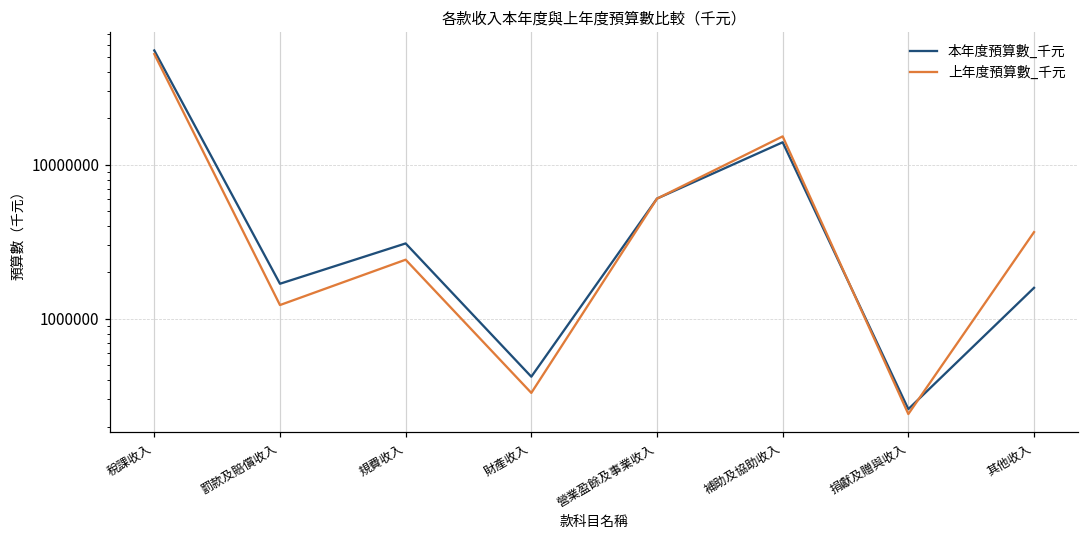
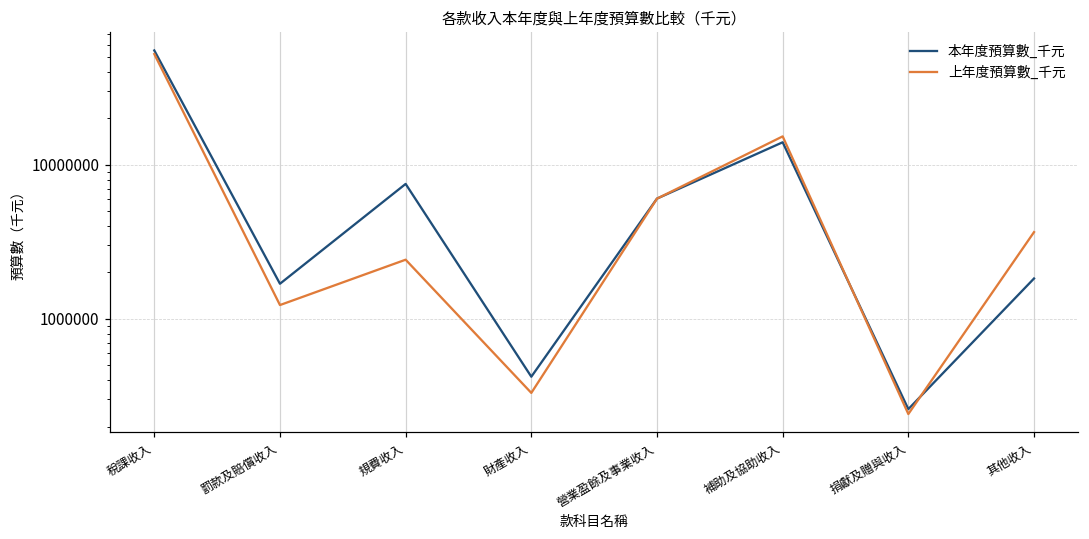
本年度預算數_千元, 規費收入: 3100000 -> 8000000
本年度預算數_千元, 其他收入: 1600000 -> 1800000
